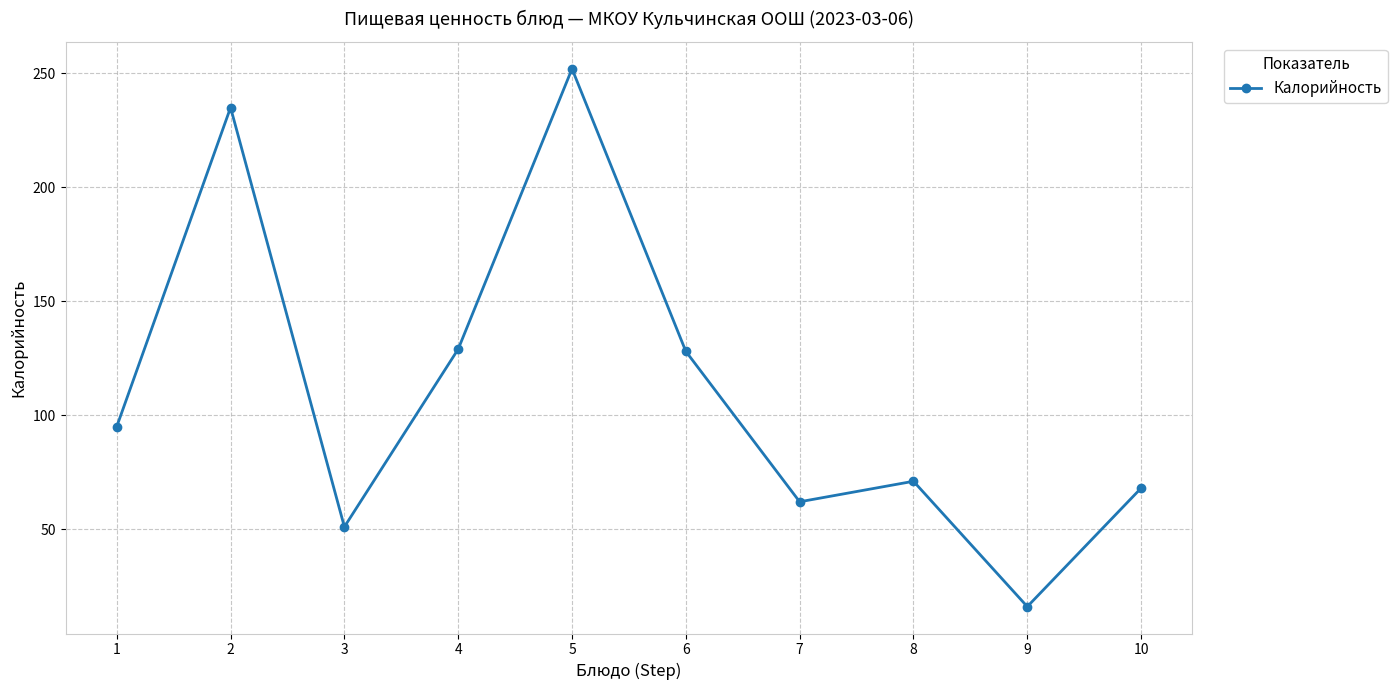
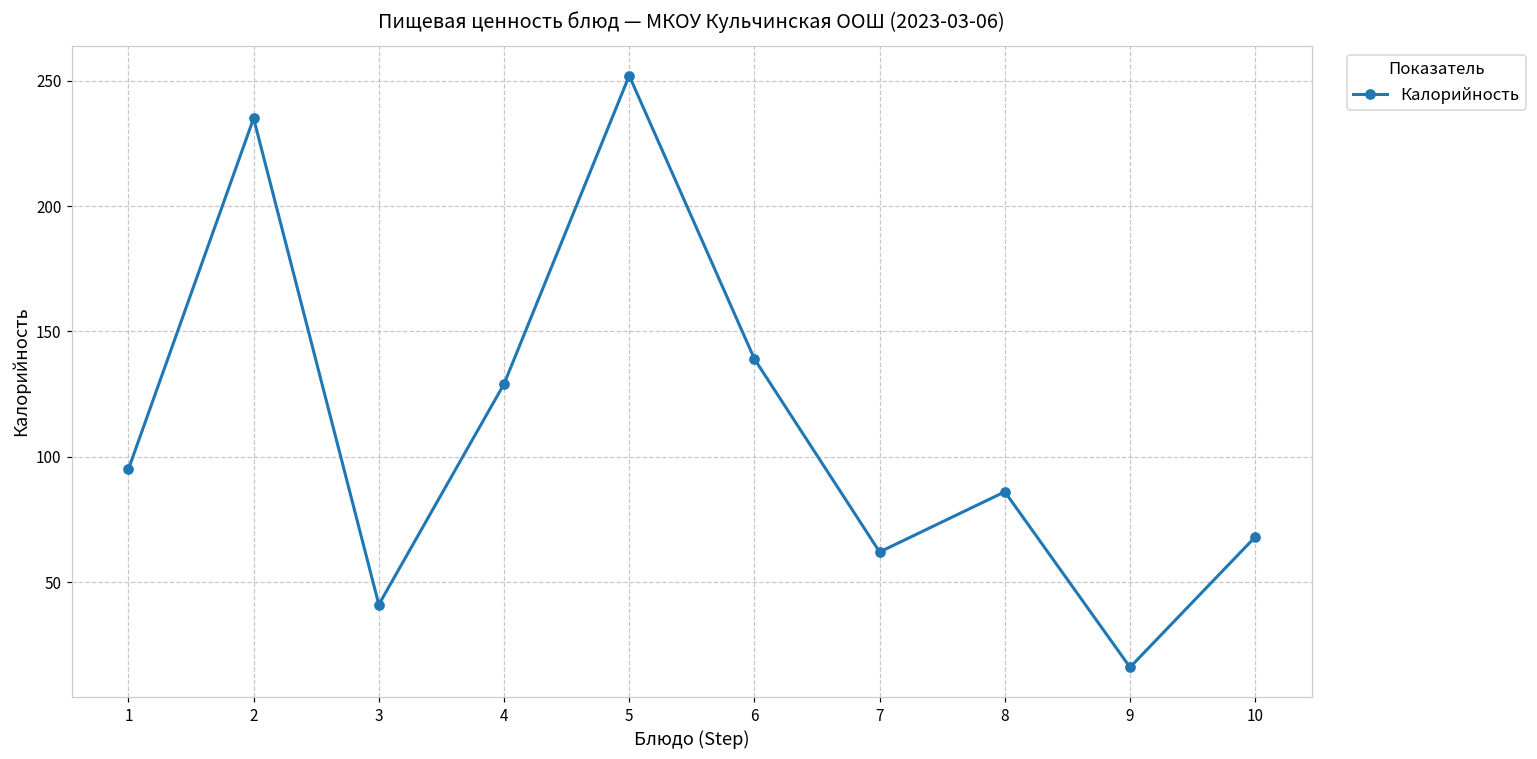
3: 51 -> 41
6: 128 -> 139
8: 71 -> 86
